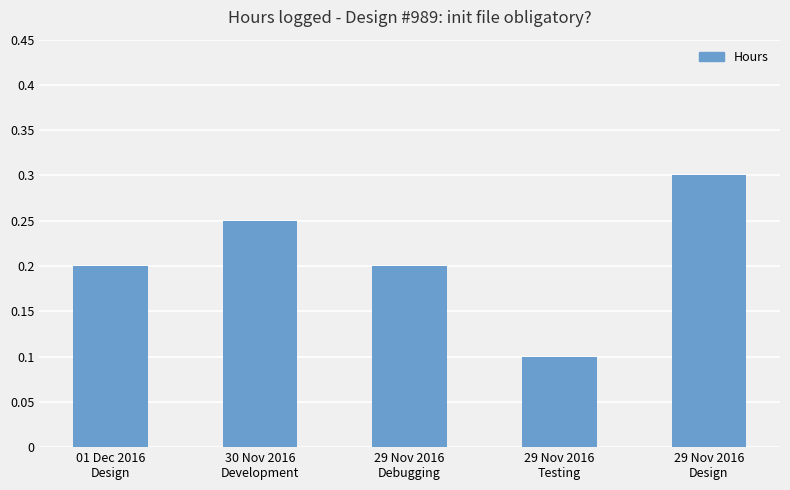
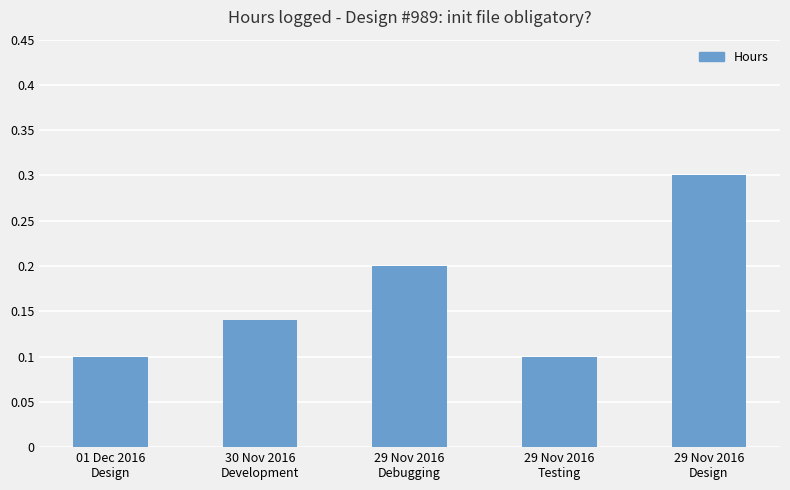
01 Dec 2016 Design: 0.2 -> 0.1
30 Nov 2016 Development: 0.25 -> 0.14
